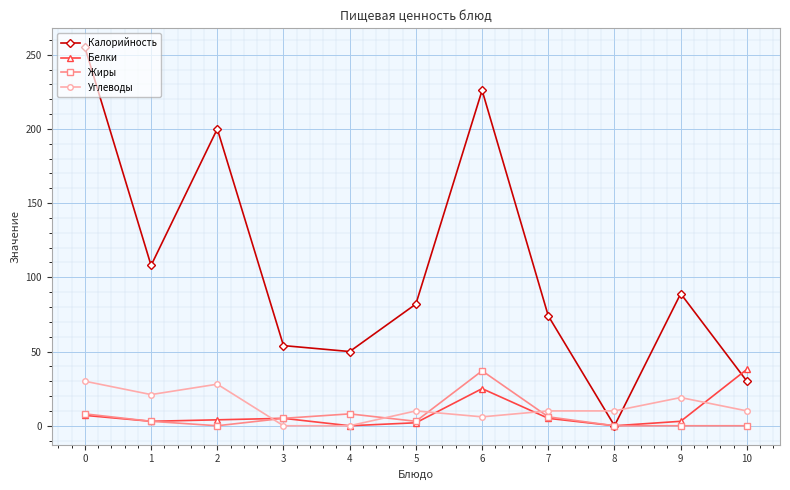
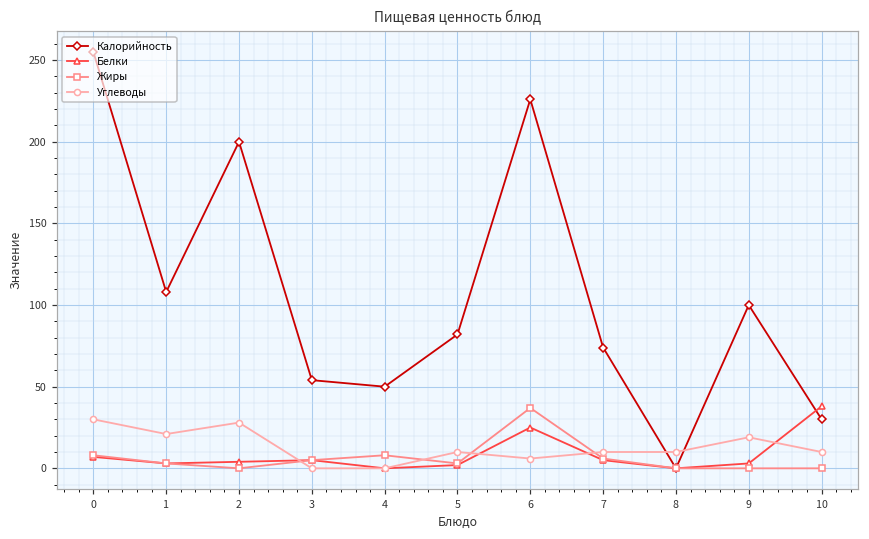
Калорийность, 9: 89 -> 100
